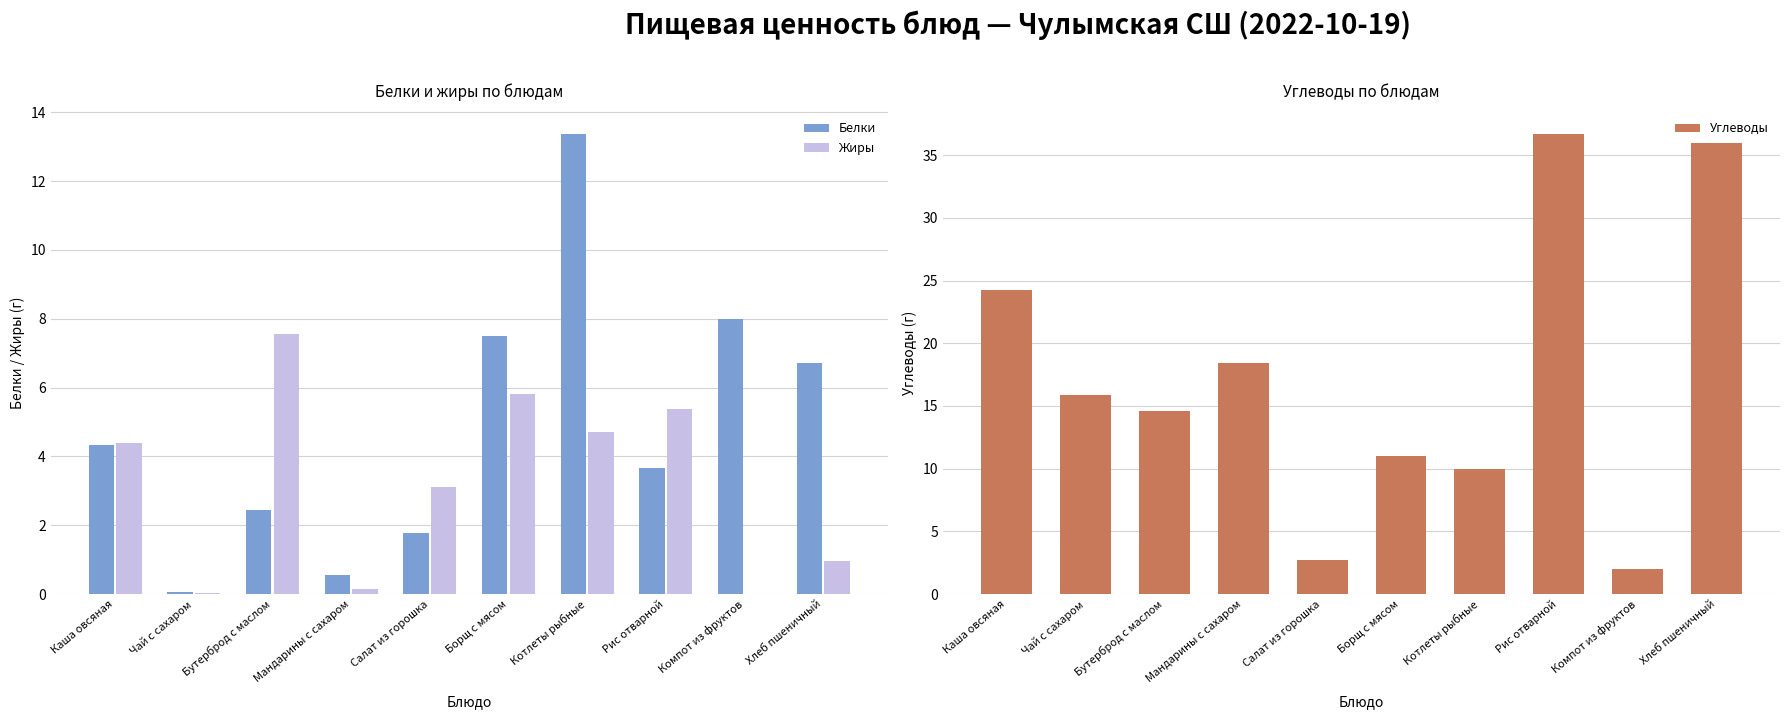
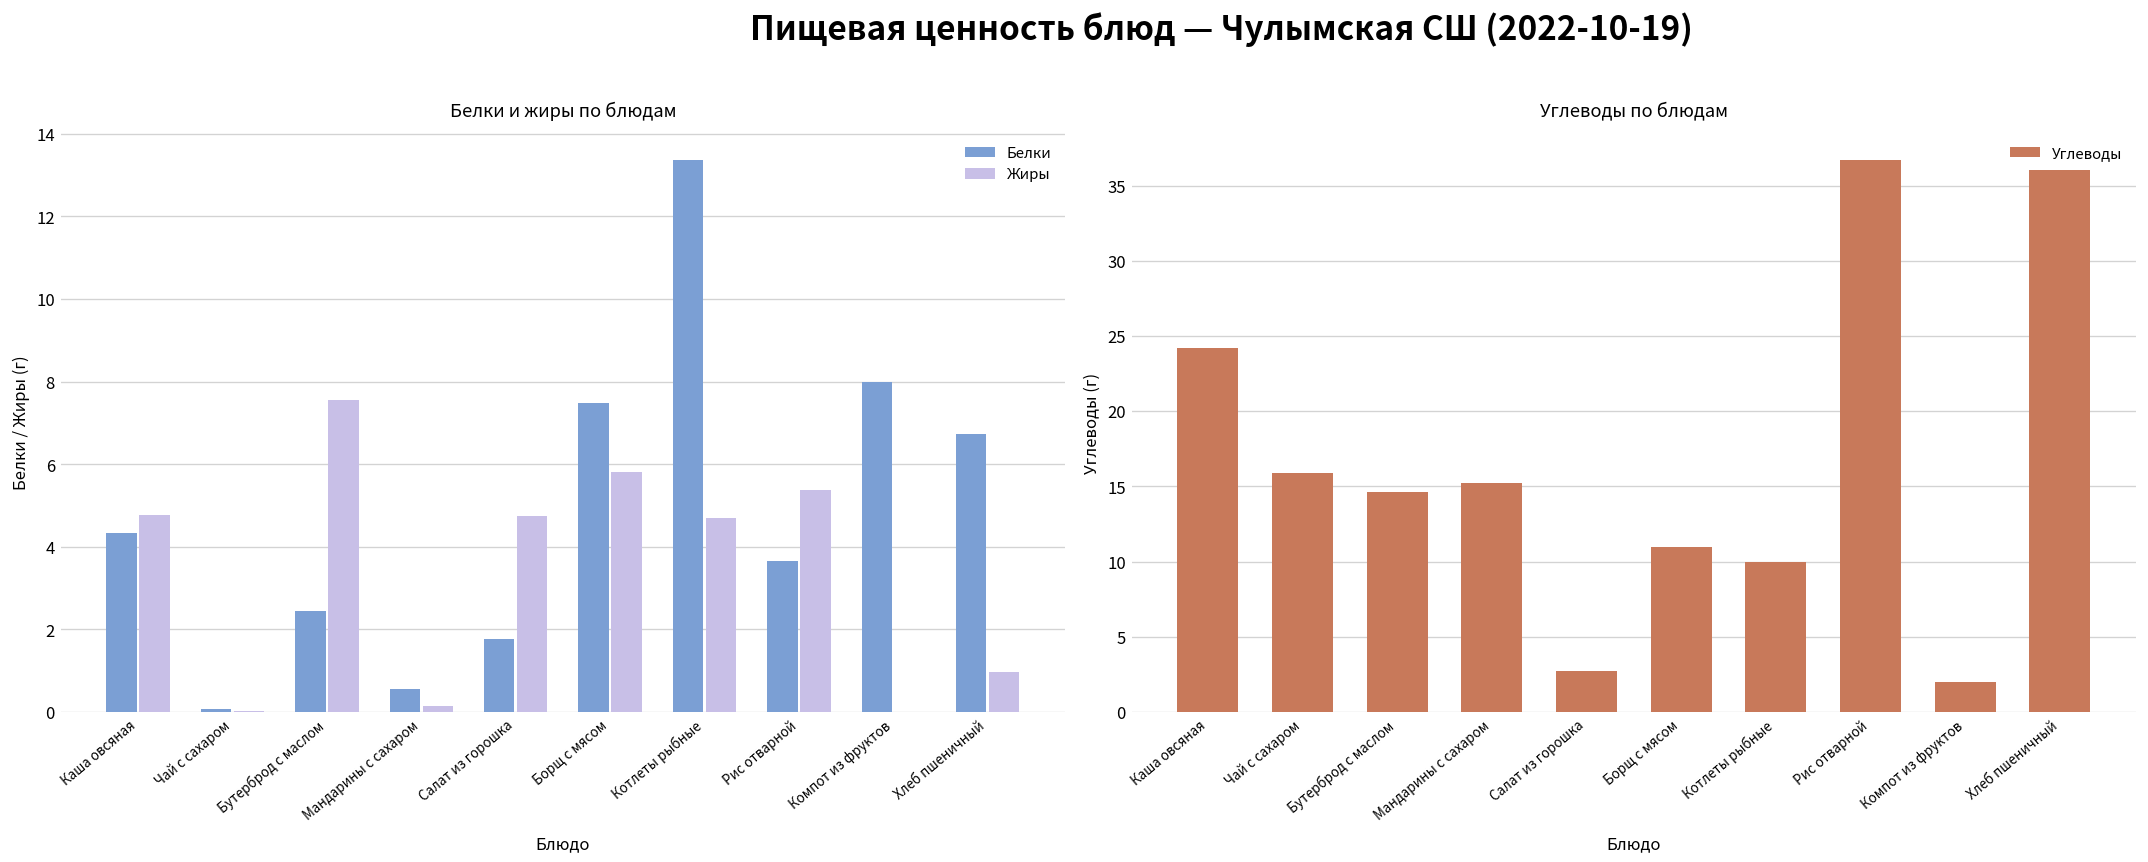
Белки и жиры по блюдам, Жиры, Каша овсяная: 4.4 -> 4.8
Белки и жиры по блюдам, Жиры, Салат из горошка: 3.1 -> 4.8
Углеводы по блюдам, Мандарины с сахаром: 18.4 -> 15.2
